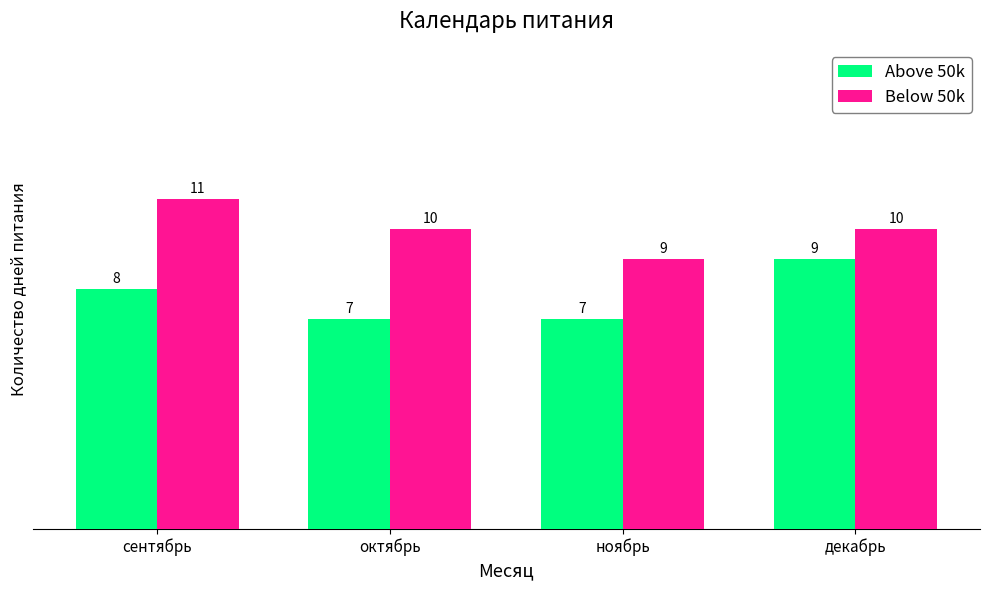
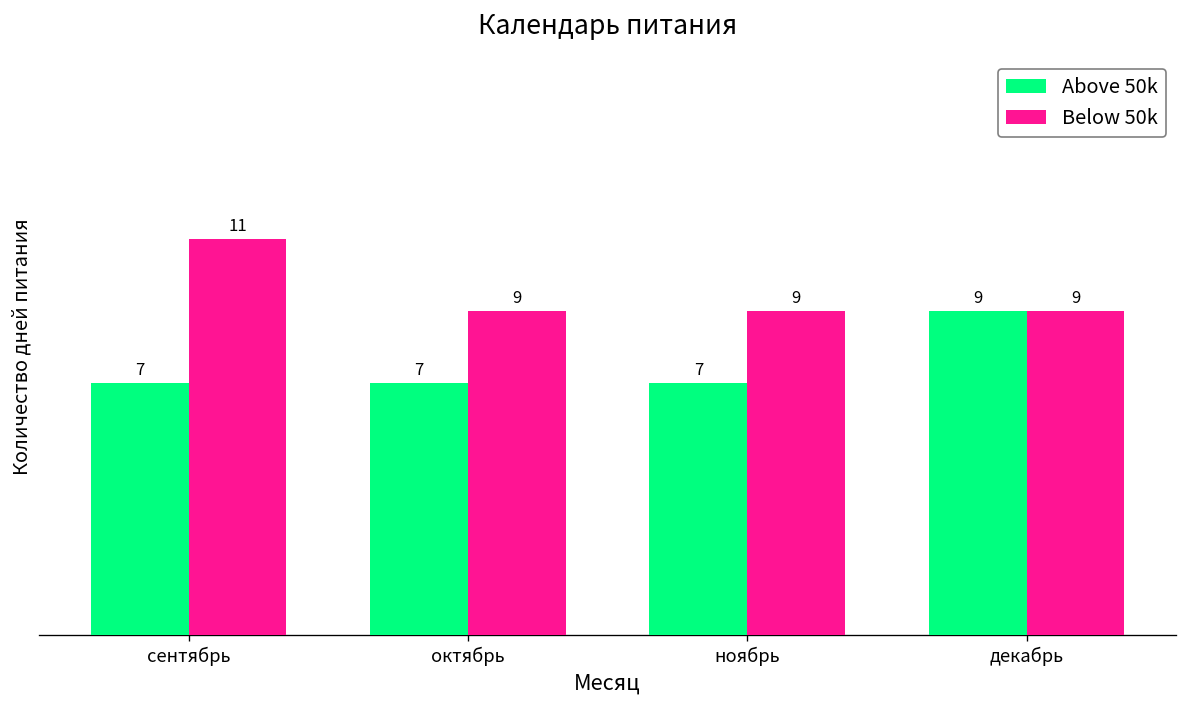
Above 50k, сентябрь: 8 -> 7
Below 50k, октябрь: 10 -> 9
Below 50k, декабрь: 10 -> 9
